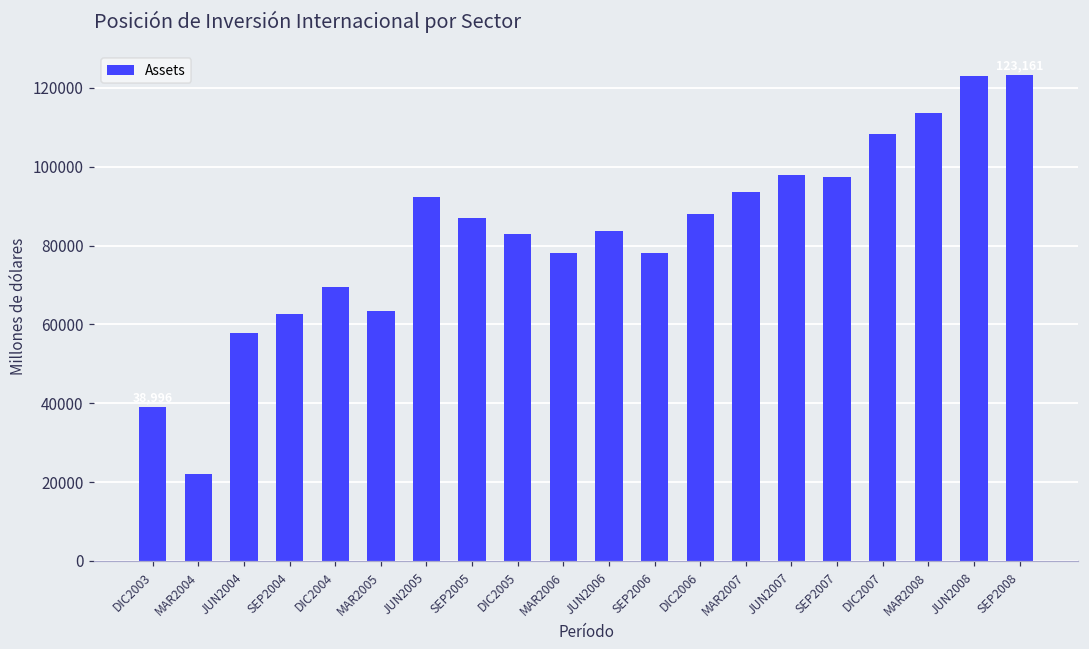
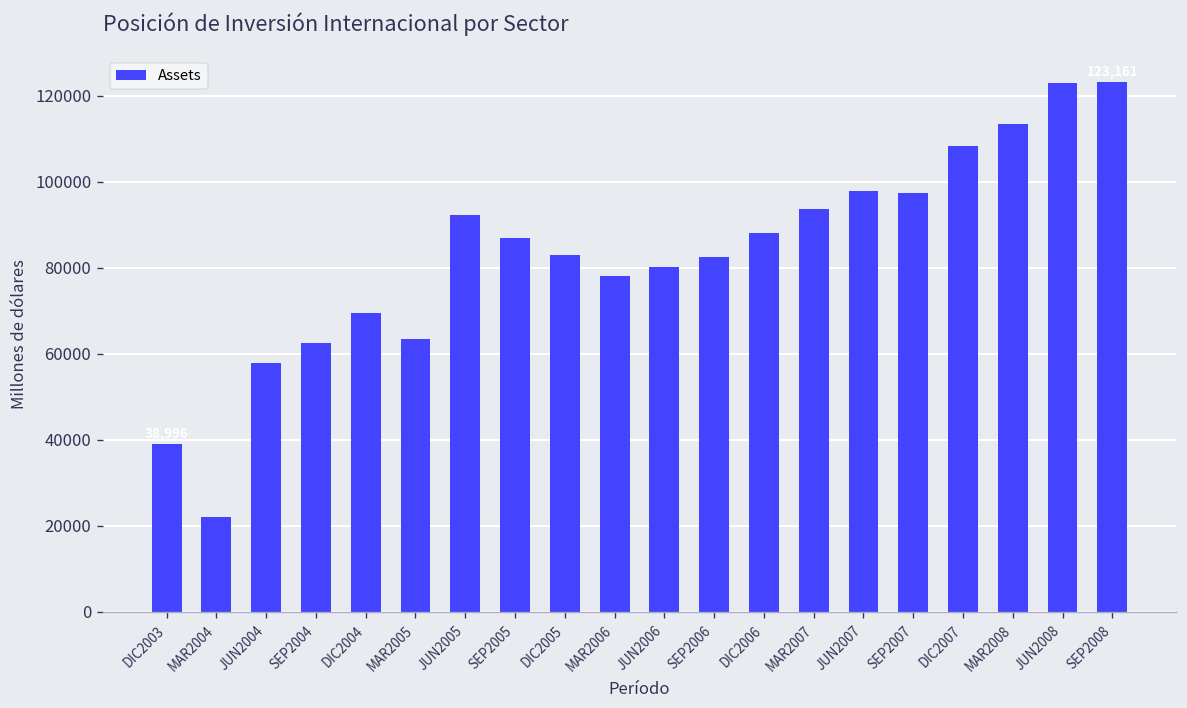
JUN2006: 84000 -> 80000
SEP2006: 78000 -> 82000
